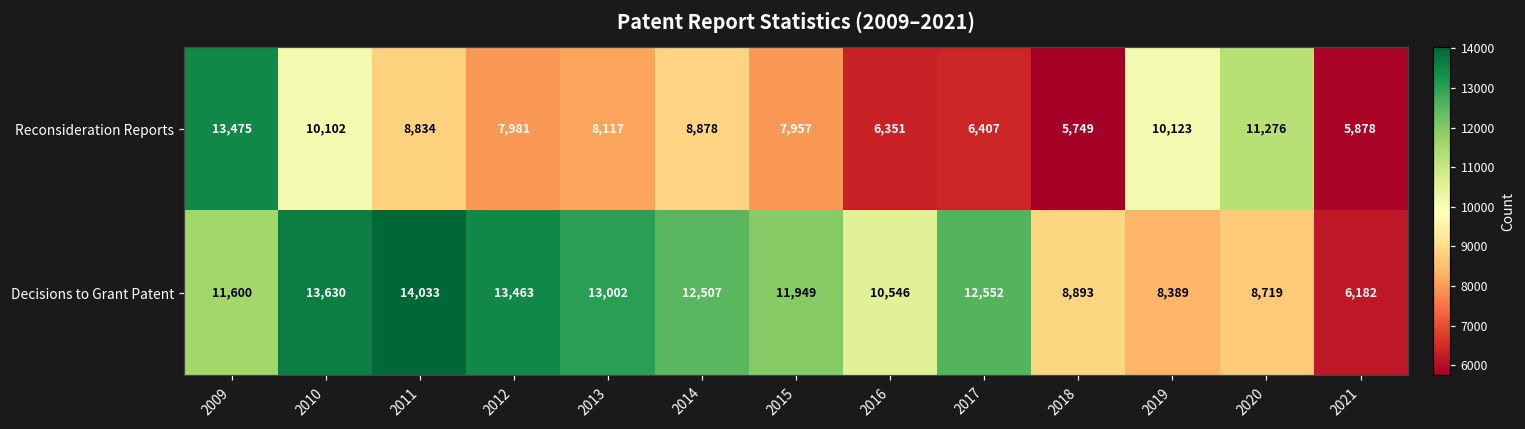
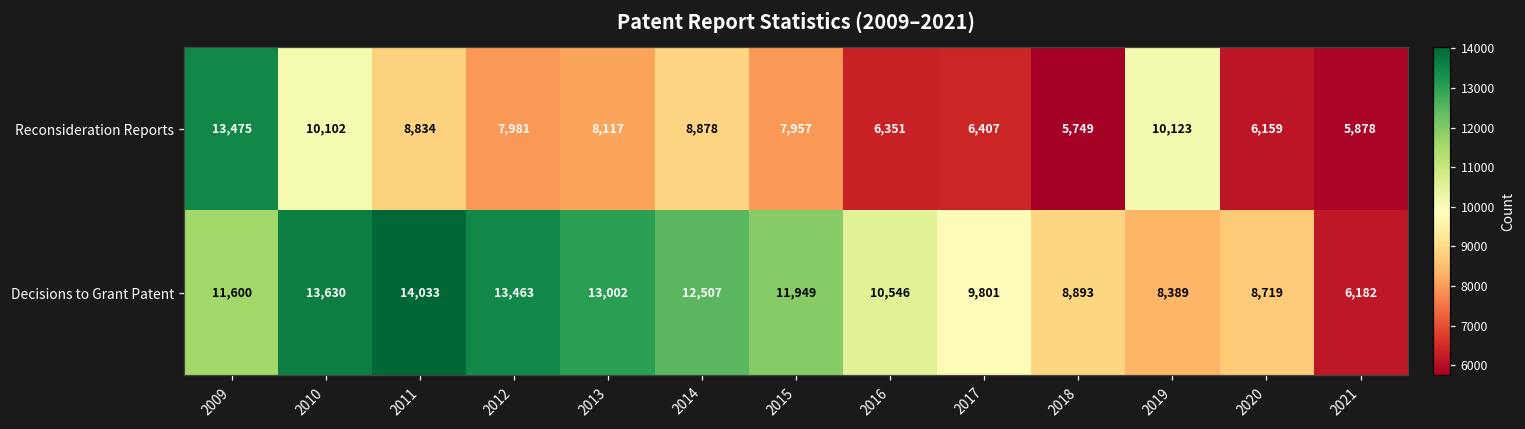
Reconsideration Reports, 2020: 11,276 -> 6,159
Decisions to Grant Patent, 2017: 12,552 -> 9,801
